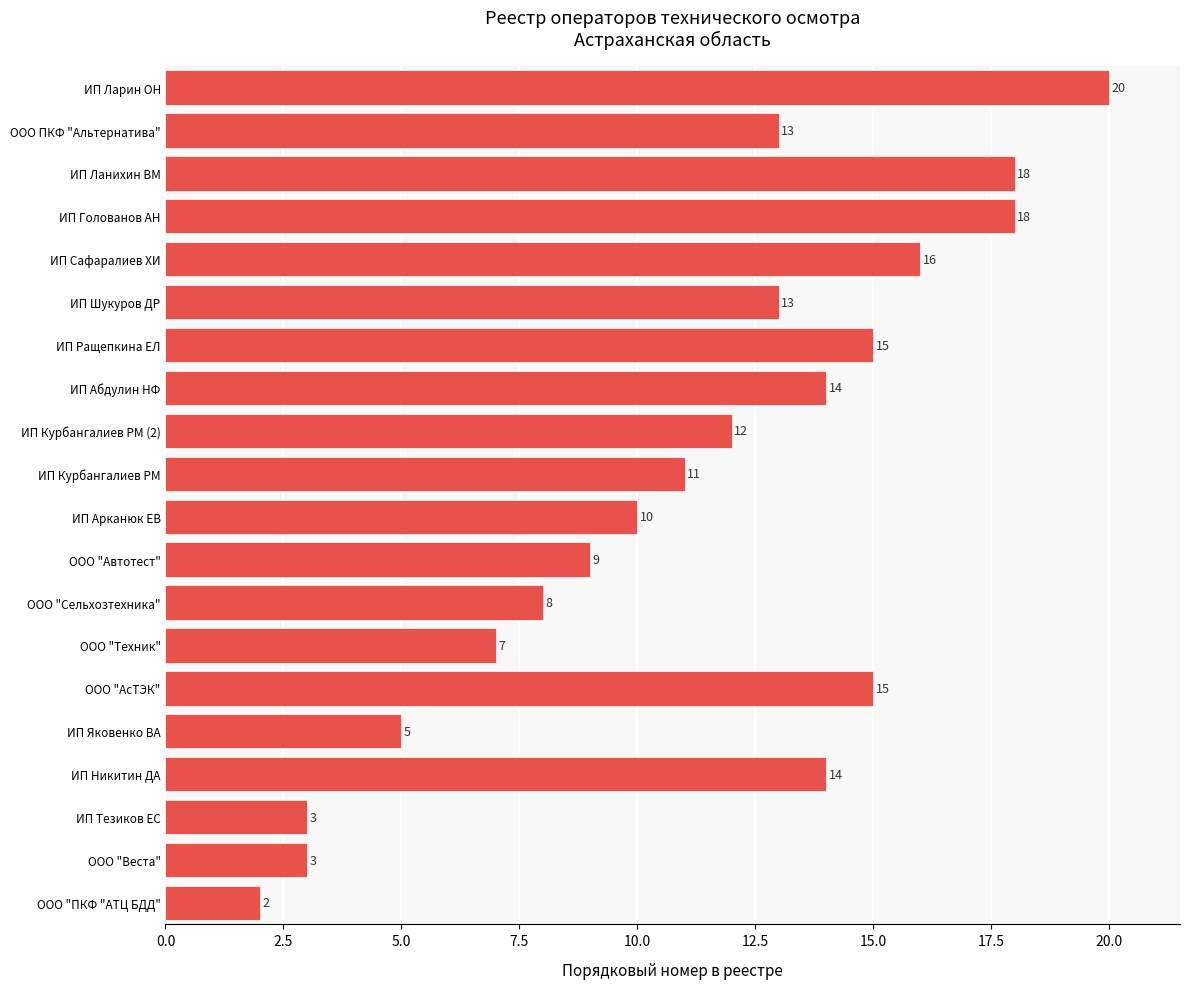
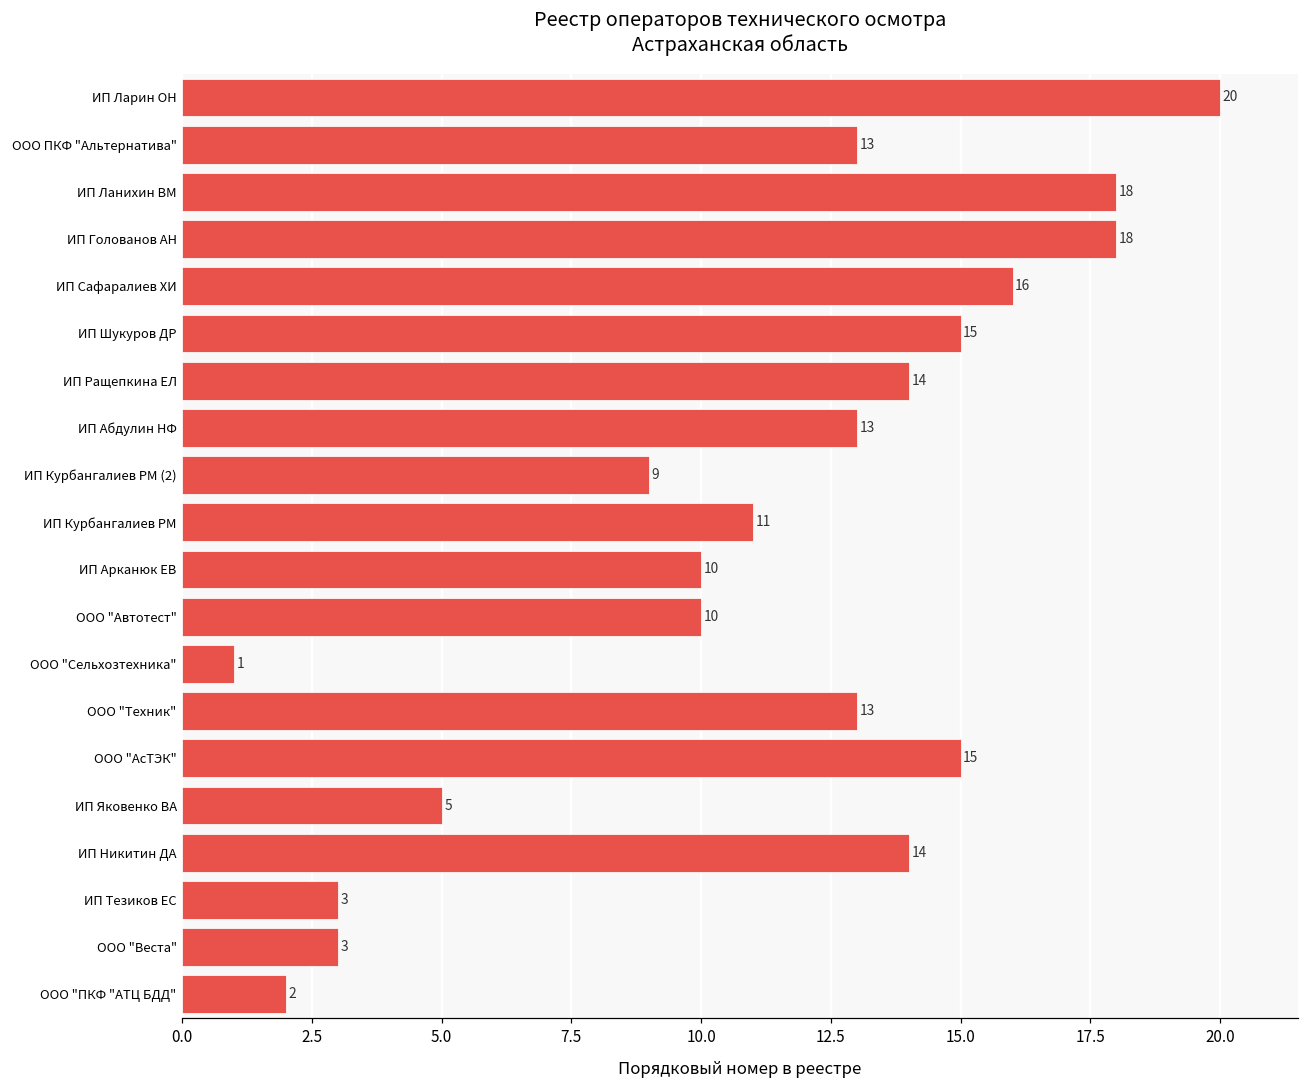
ИП Шукуров ДР: 13 -> 15
ИП Ращепкина ЕЛ: 15 -> 14
ИП Абдулин НФ: 14 -> 13
ИП Курбангалиев РМ (2): 12 -> 9
ООО "Автотест": 9 -> 10
ООО "Сельхозтехника": 8 -> 1
ООО "Техник": 7 -> 13
